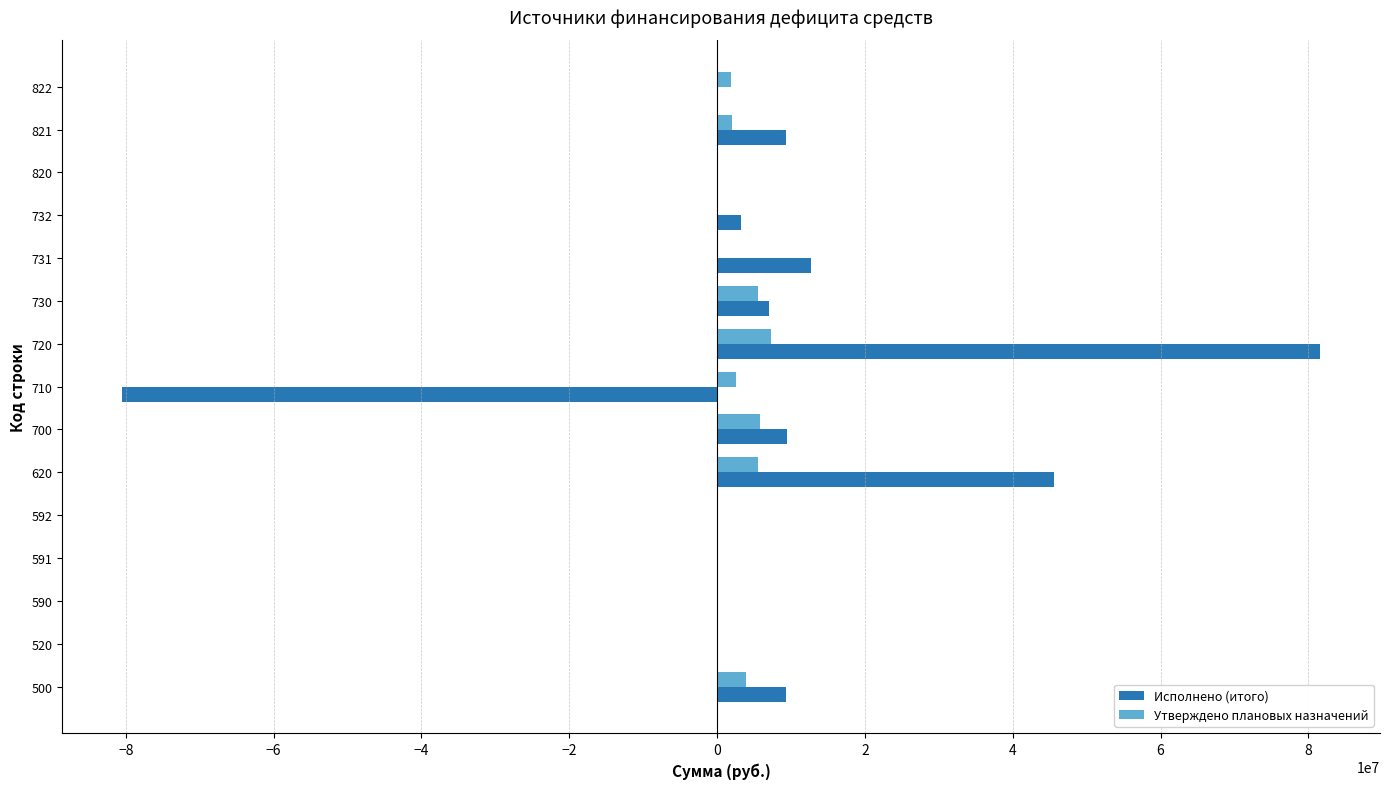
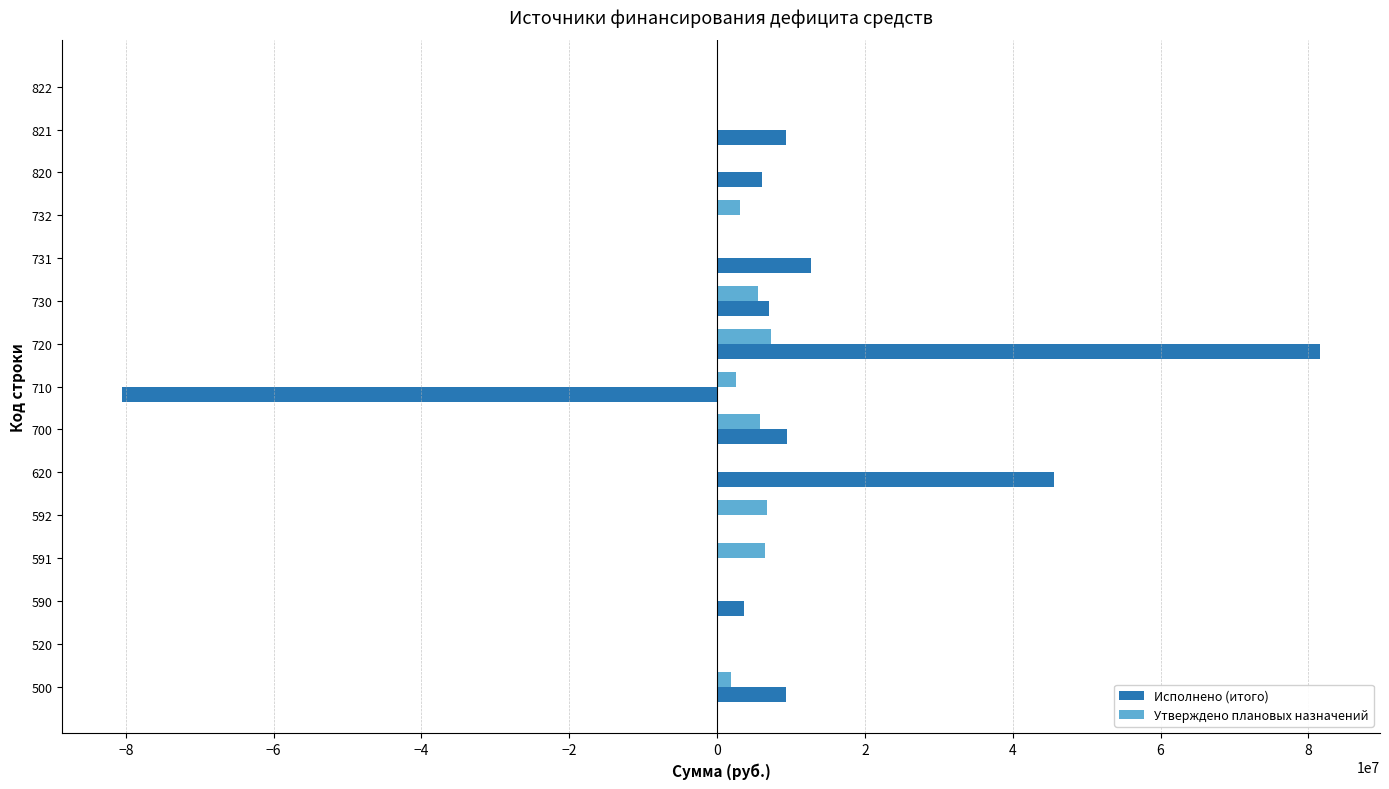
Утверждено плановых назначений, 822: 2000000 -> 0
Утверждено плановых назначений, 821: 2000000 -> 0
Исполнено (итого), 820: 0 -> 6000000
Утверждено плановых назначений, 732: 0 -> 3000000
Исполнено (итого), 732: 3000000 -> 0
Утверждено плановых назначений, 620: 6000000 -> 0
Утверждено плановых назначений, 592: 0 -> 7000000
Утверждено плановых назначений, 591: 0 -> 7000000
Исполнено (итого), 590: 0 -> 4000000
Утверждено плановых назначений, 500: 4000000 -> 2000000
